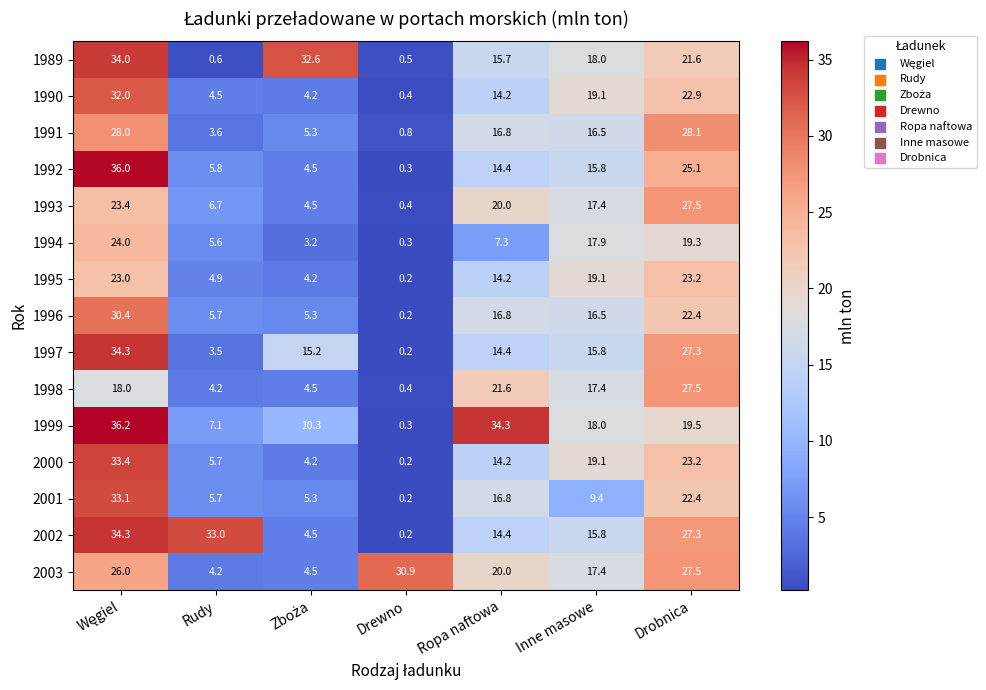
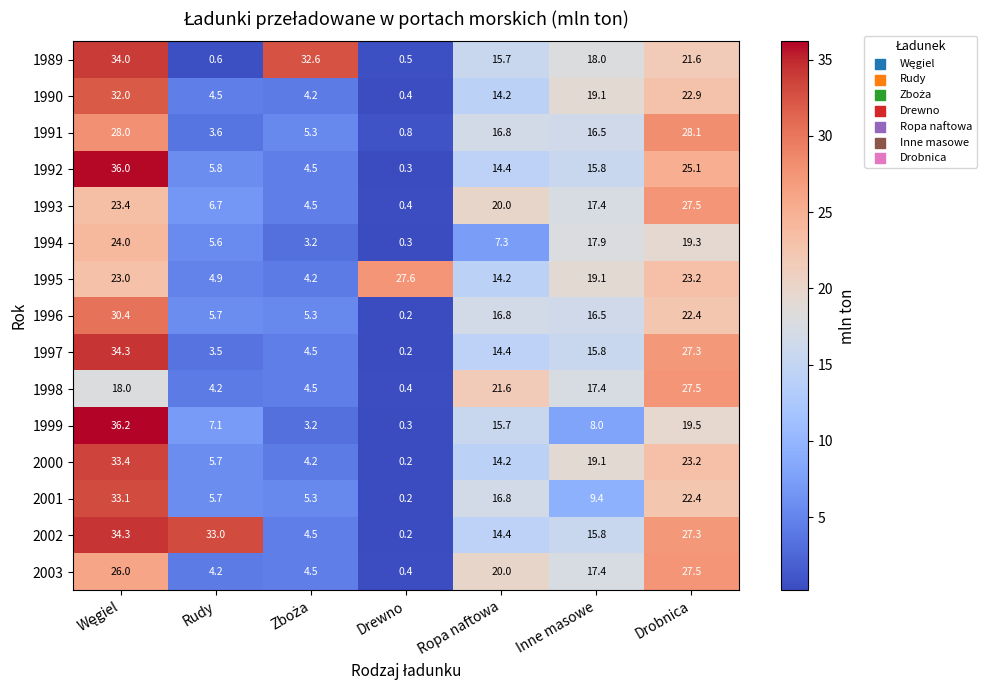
1995, Drewno: 0.2 -> 27.6
1997, Zboża: 15.2 -> 4.5
1999, Zboża: 10.3 -> 3.2
1999, Ropa naftowa: 34.3 -> 15.7
1999, Inne masowe: 18.0 -> 8.0
2003, Drewno: 30.9 -> 0.4
